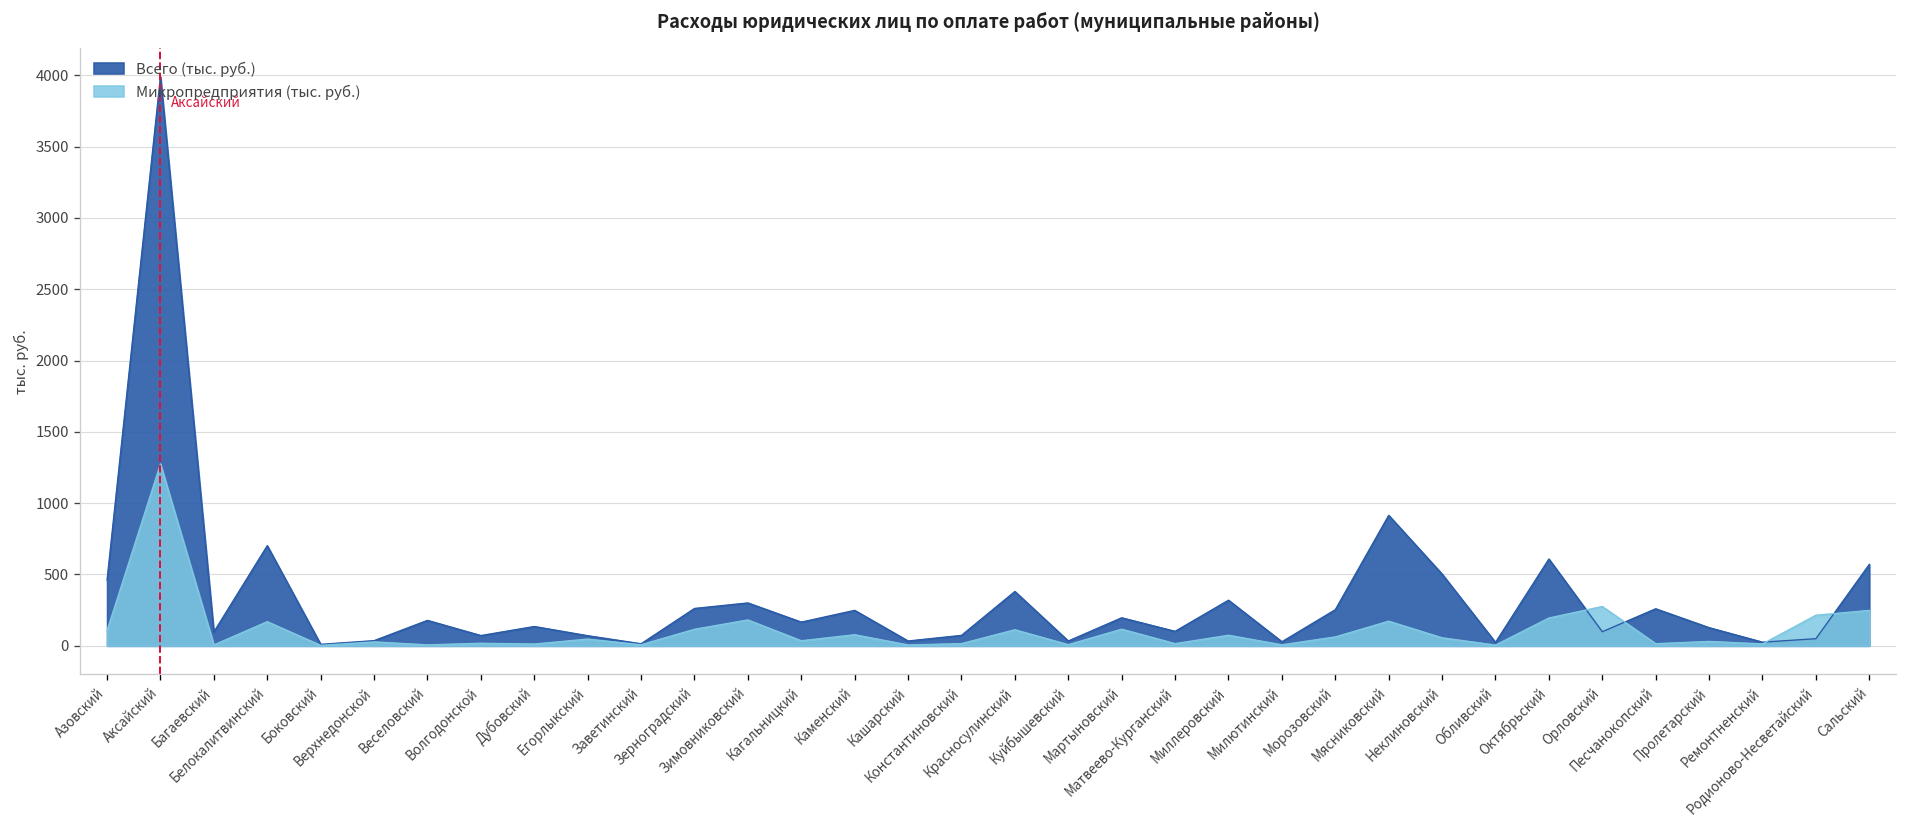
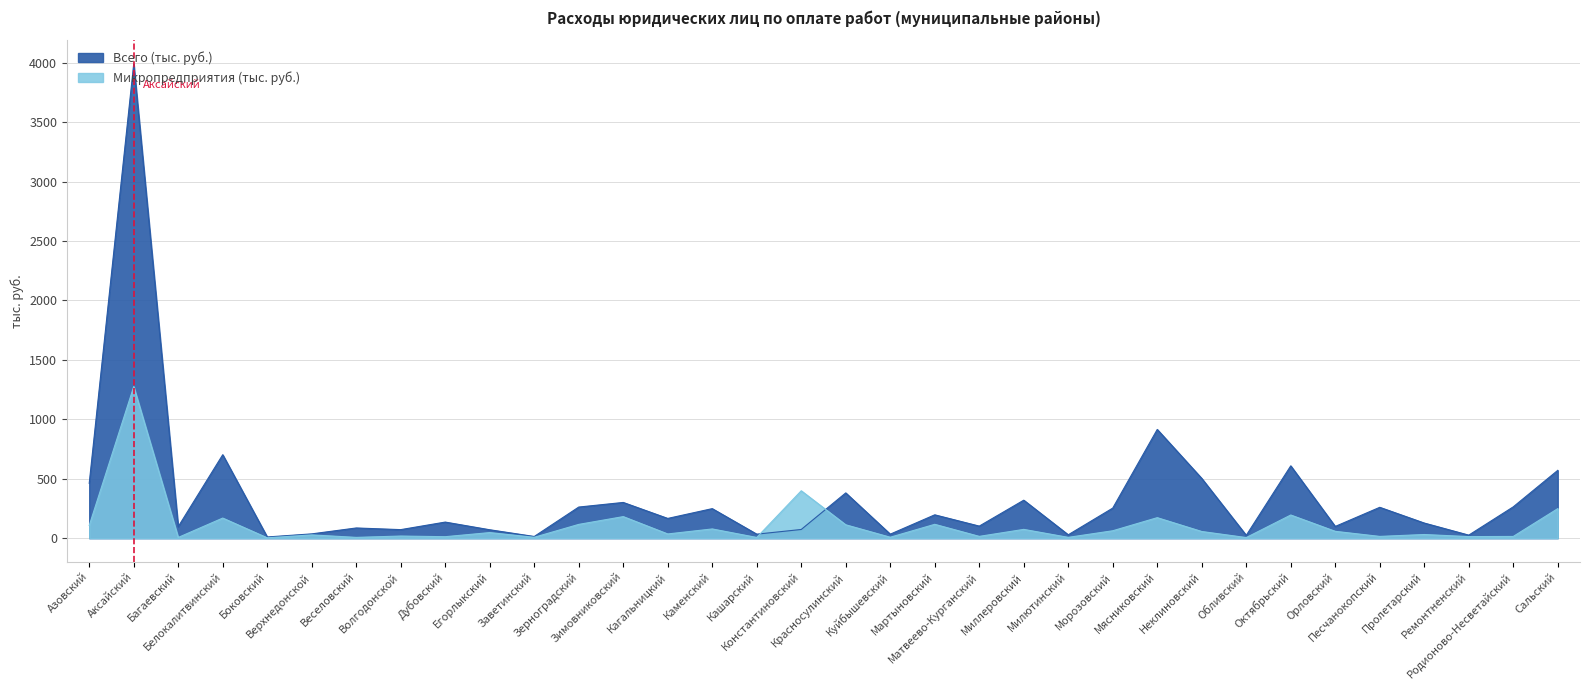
Всего (тыс. руб.), Веселовский: 180 -> 90
Микропредприятия (тыс. руб.), Константиновский: 20 -> 400
Микропредприятия (тыс. руб.), Орловский: 280 -> 60
Всего (тыс. руб.), Родионово-Несветайский: 50 -> 260
Микропредприятия (тыс. руб.), Родионово-Несветайский: 210 -> 10
